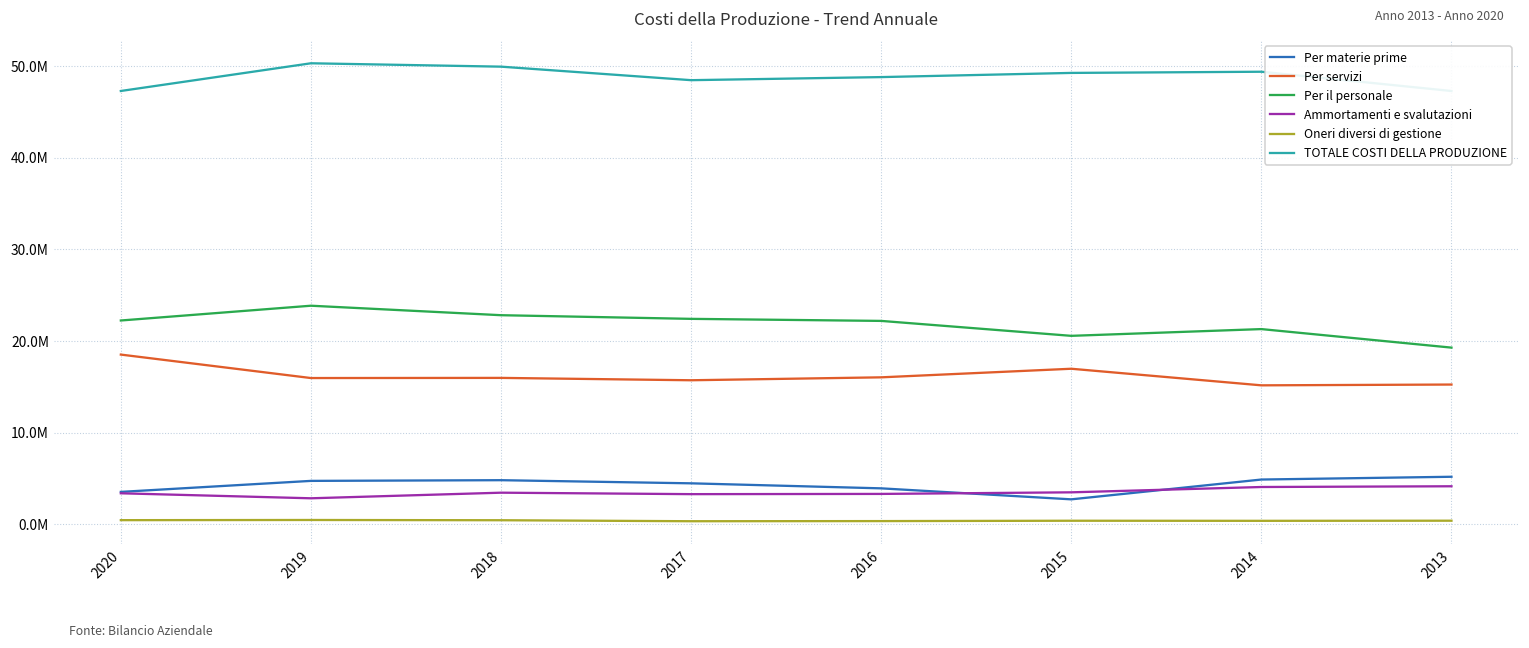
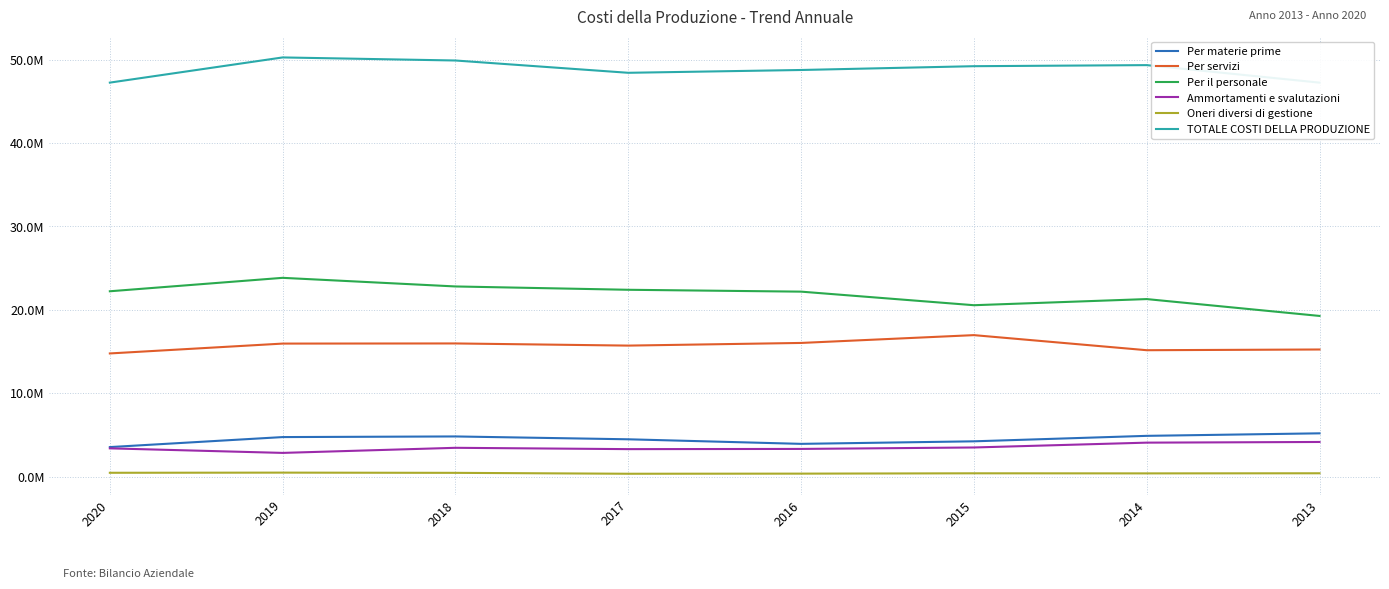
Per servizi, 2020: 19000000 -> 15000000
Per materie prime, 2015: 3000000 -> 4000000
